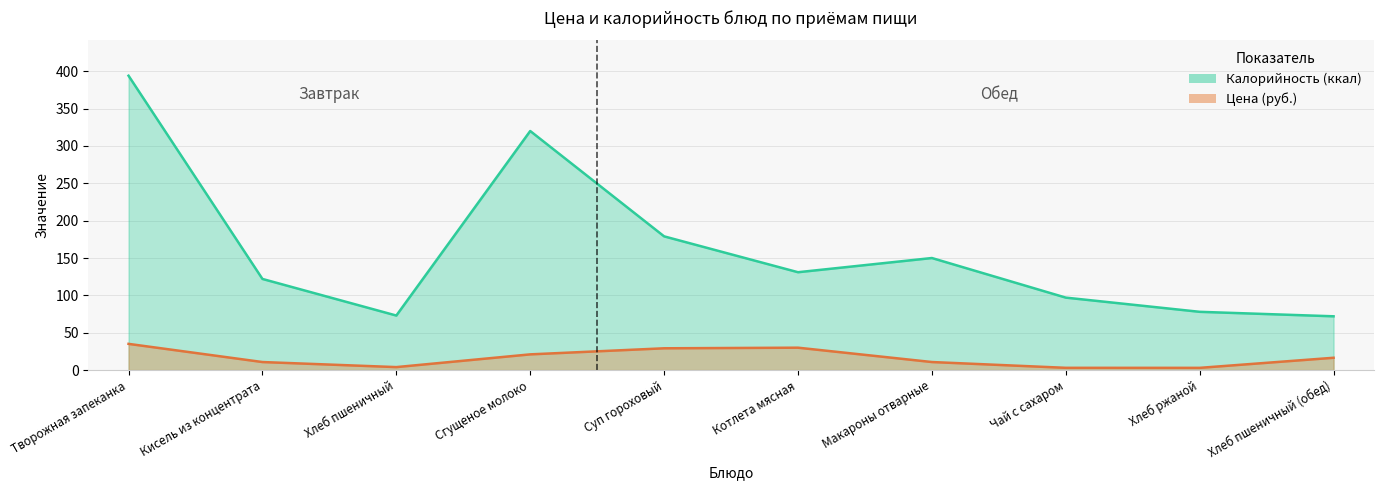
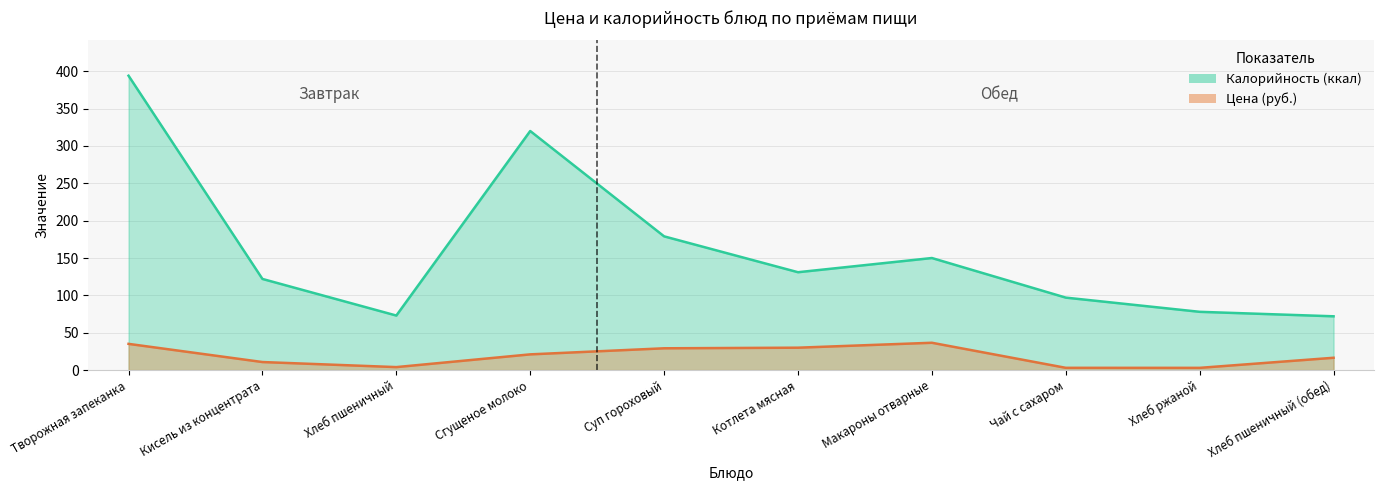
Цена (руб.), Макароны отварные: 10 -> 40
